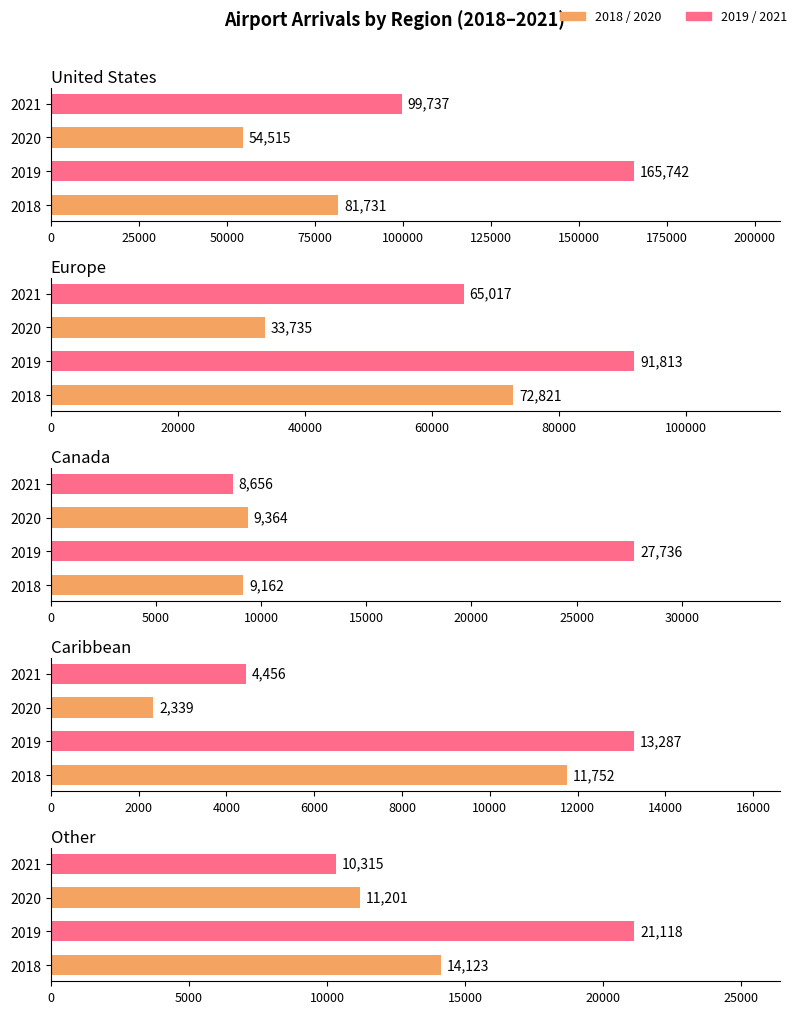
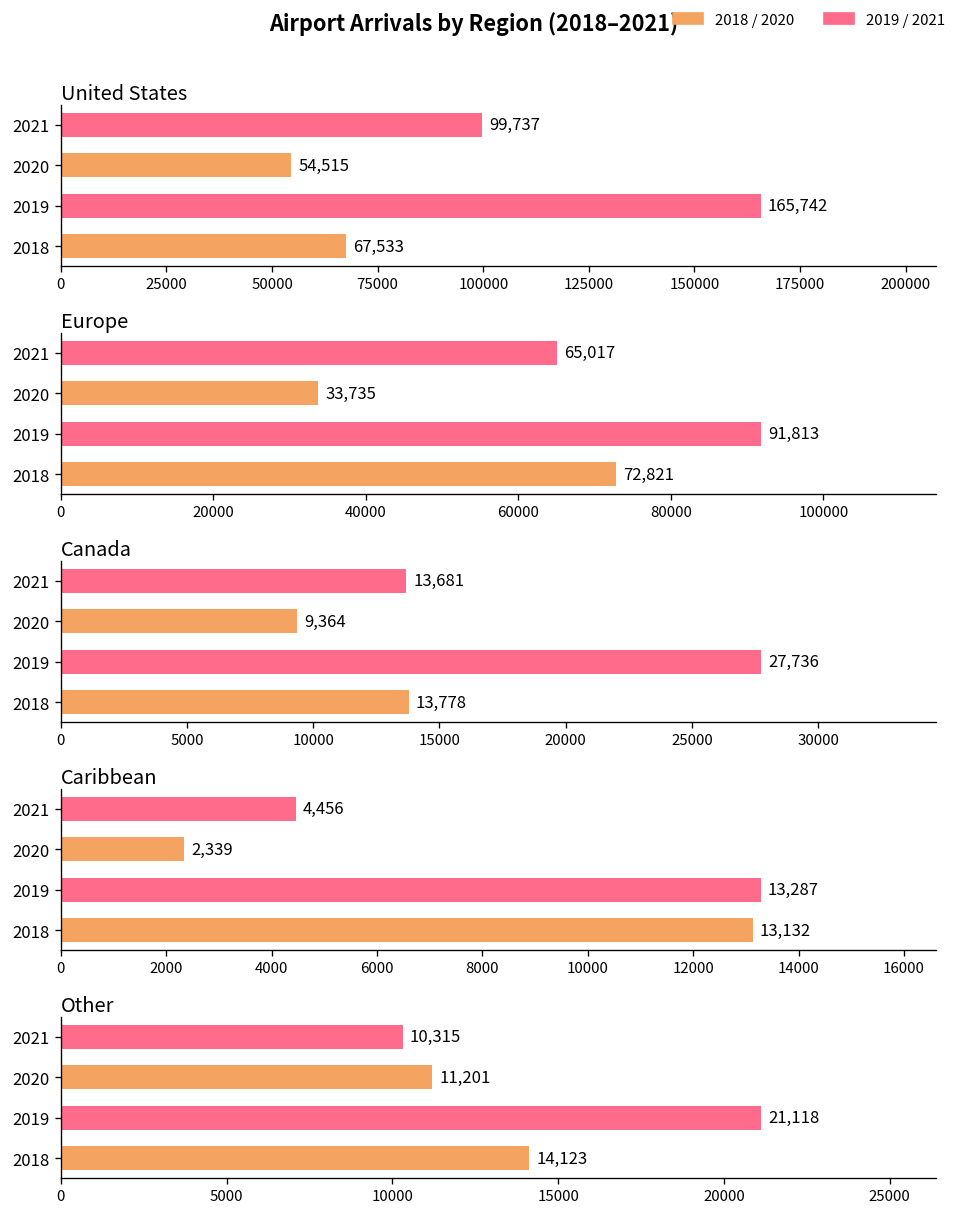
United States, 2018: 81,731 -> 67,533
Canada, 2021: 8,656 -> 13,681
Canada, 2018: 9,162 -> 13,778
Caribbean, 2018: 11,752 -> 13,132
